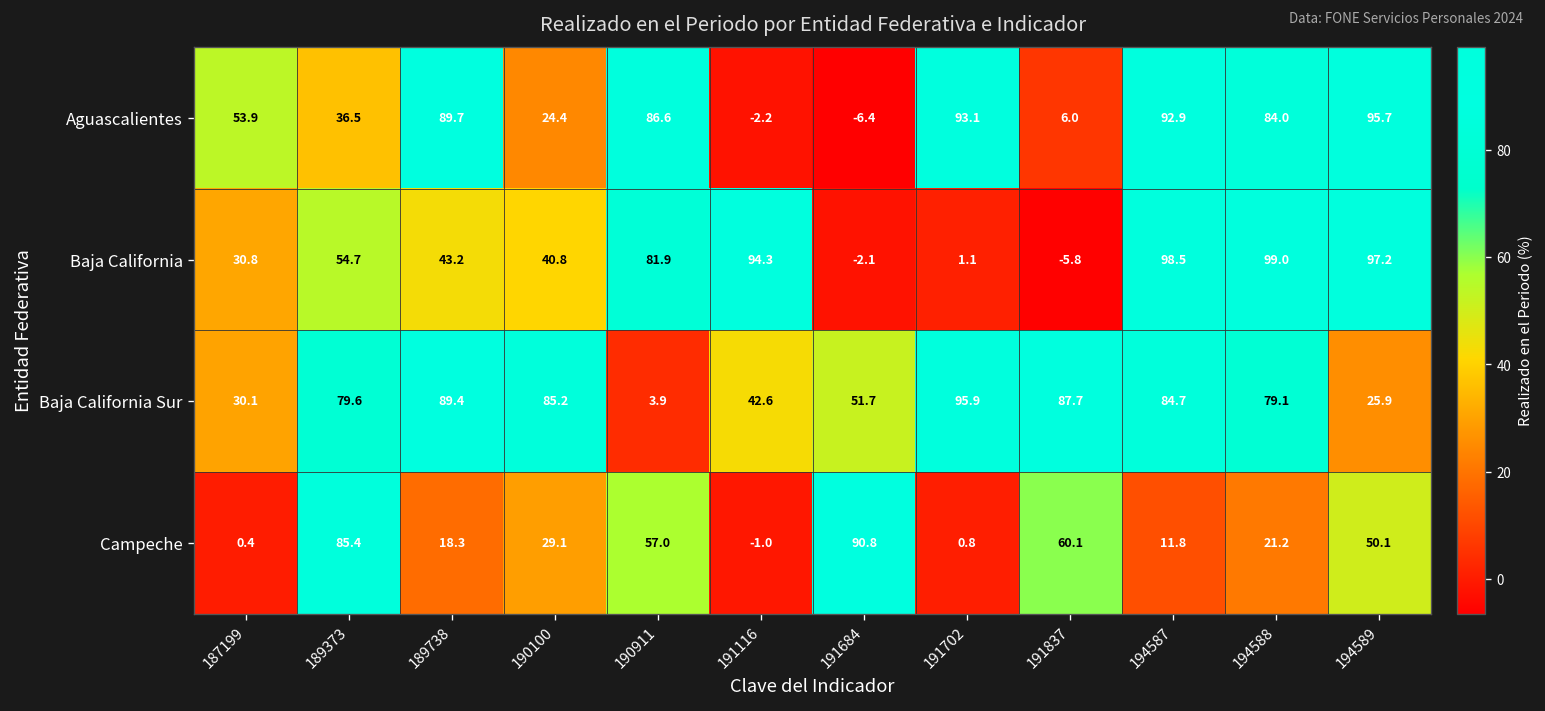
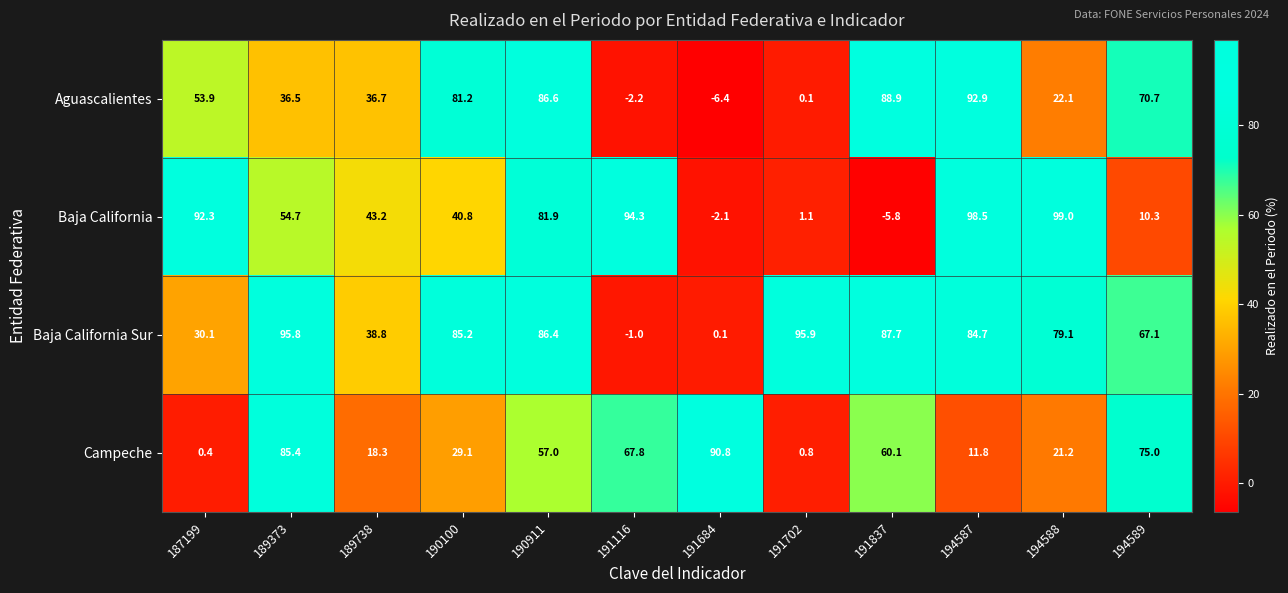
Aguascalientes, 189738: 89.7 -> 36.7
Aguascalientes, 190100: 24.4 -> 81.2
Aguascalientes, 191702: 93.1 -> 0.1
Aguascalientes, 191837: 6.0 -> 88.9
Aguascalientes, 194588: 84.0 -> 22.1
Aguascalientes, 194589: 95.7 -> 70.7
Baja California, 187199: 30.8 -> 92.3
Baja California, 194589: 97.2 -> 10.3
Baja California Sur, 189373: 79.6 -> 95.8
Baja California Sur, 189738: 89.4 -> 38.8
Baja California Sur, 190911: 3.9 -> 86.4
Baja California Sur, 191116: 42.6 -> -1.0
Baja California Sur, 191684: 51.7 -> 0.1
Baja California Sur, 194589: 25.9 -> 67.1
Campeche, 191116: -1.0 -> 67.8
Campeche, 194589: 50.1 -> 75.0
